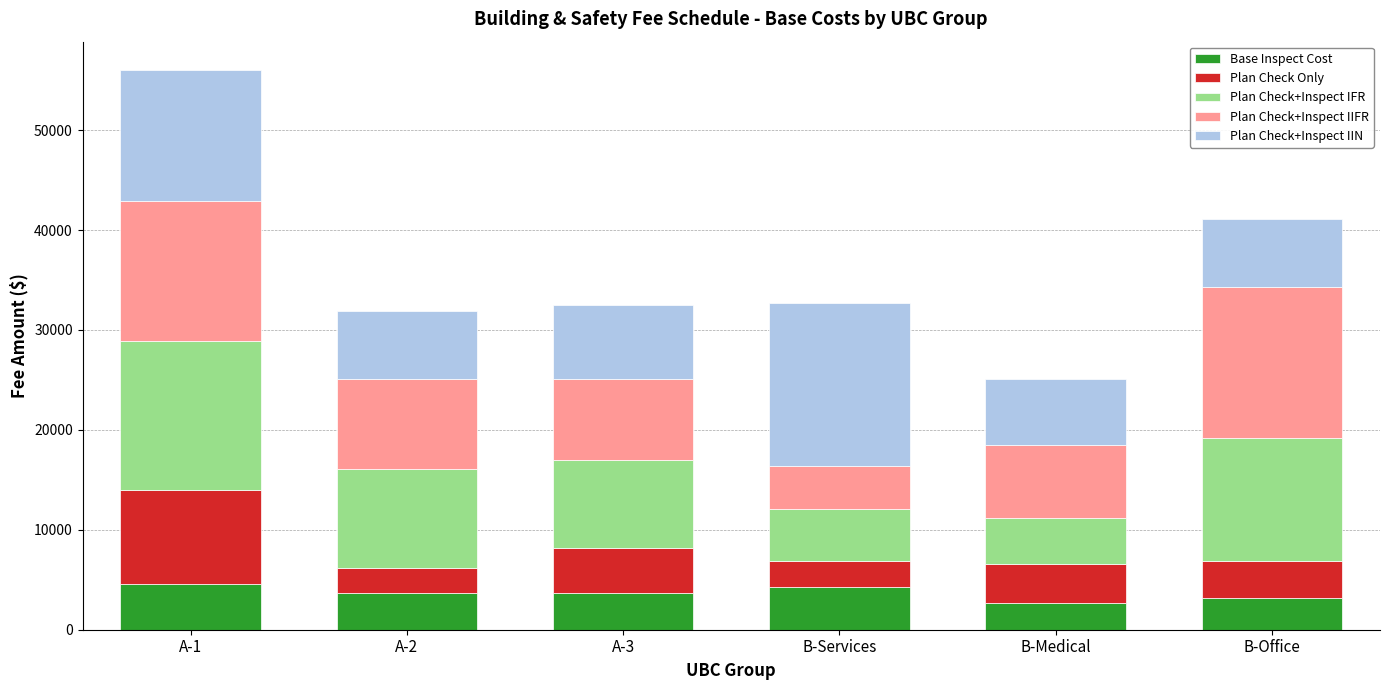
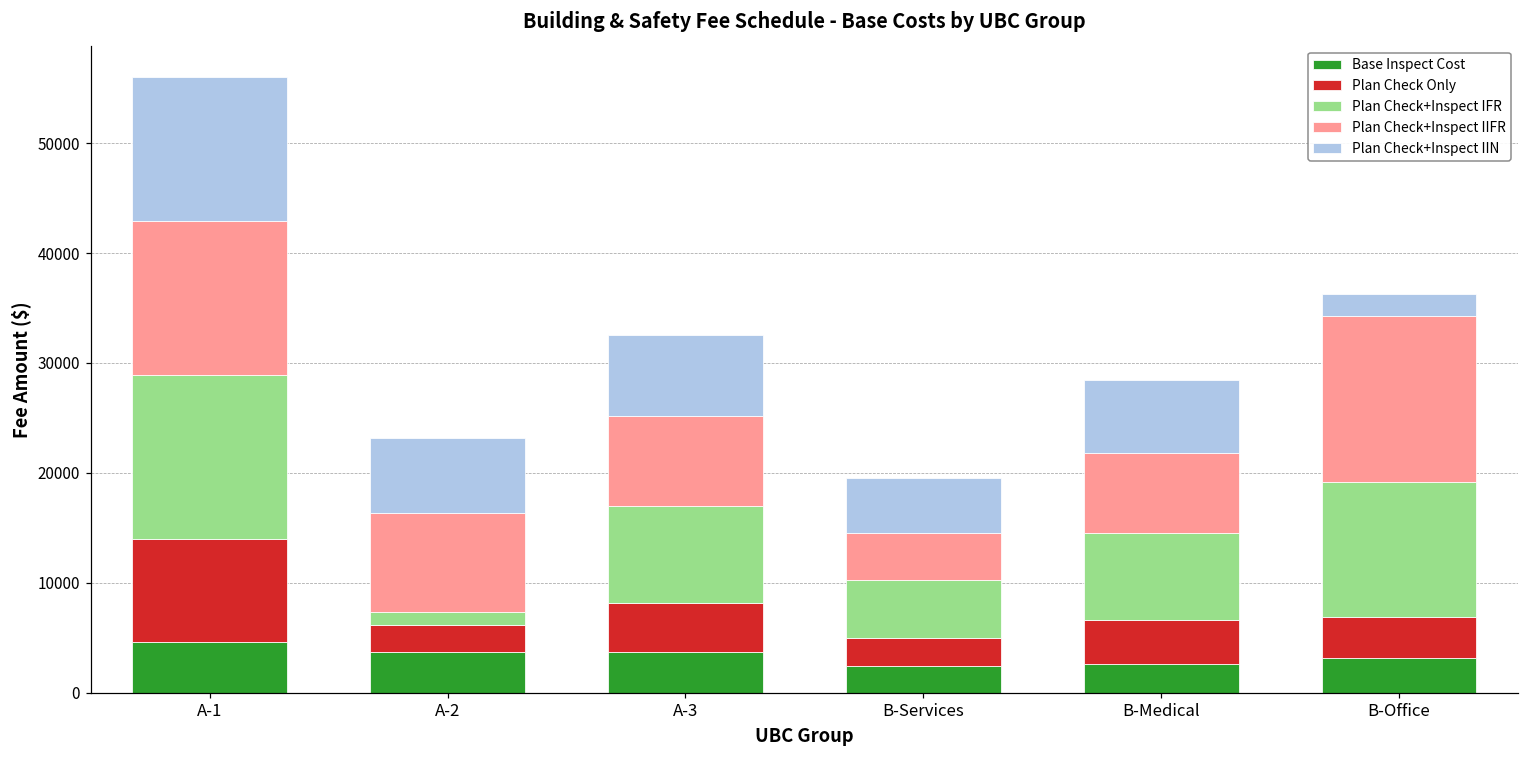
Plan Check+Inspect IFR, A-2: 10000 -> 1000
Base Inspect Cost, B-Services: 4000 -> 2000
Plan Check+Inspect IIN, B-Services: 16000 -> 5000
Plan Check+Inspect IFR, B-Medical: 5000 -> 8000
Plan Check+Inspect IIN, B-Office: 7000 -> 2000
